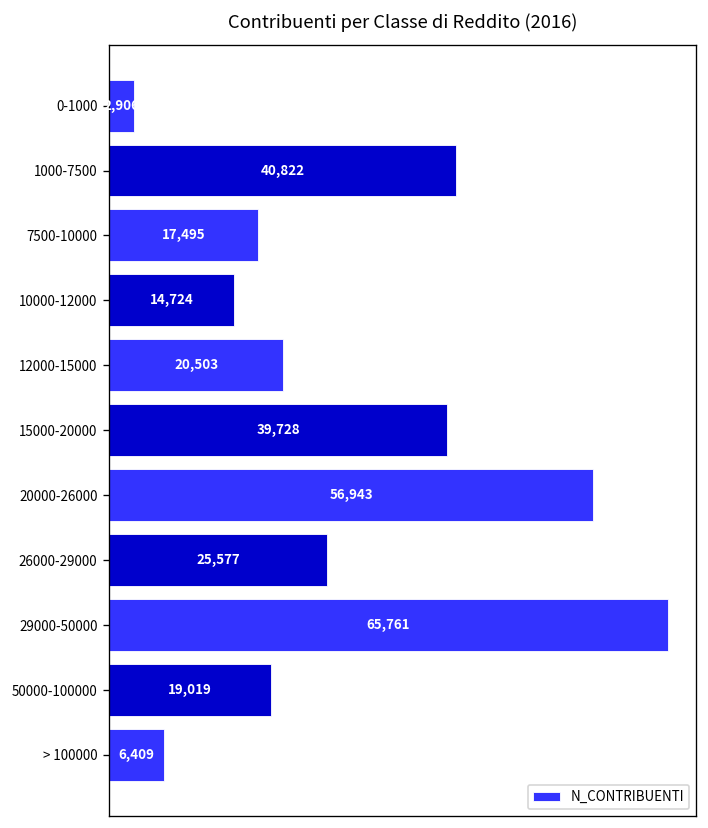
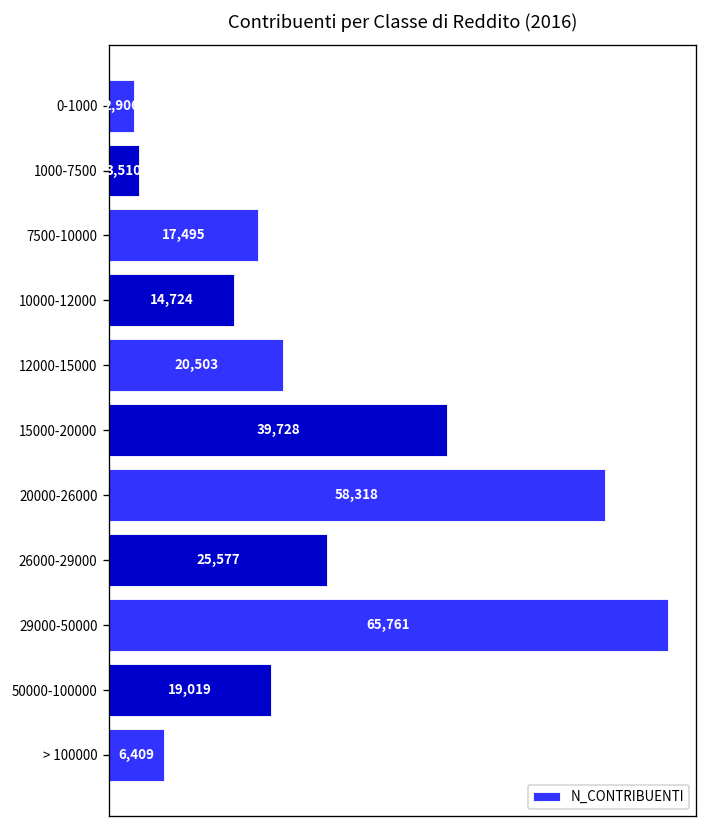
1000-7500: 40,822 -> 3,510
20000-26000: 56,943 -> 58,318
